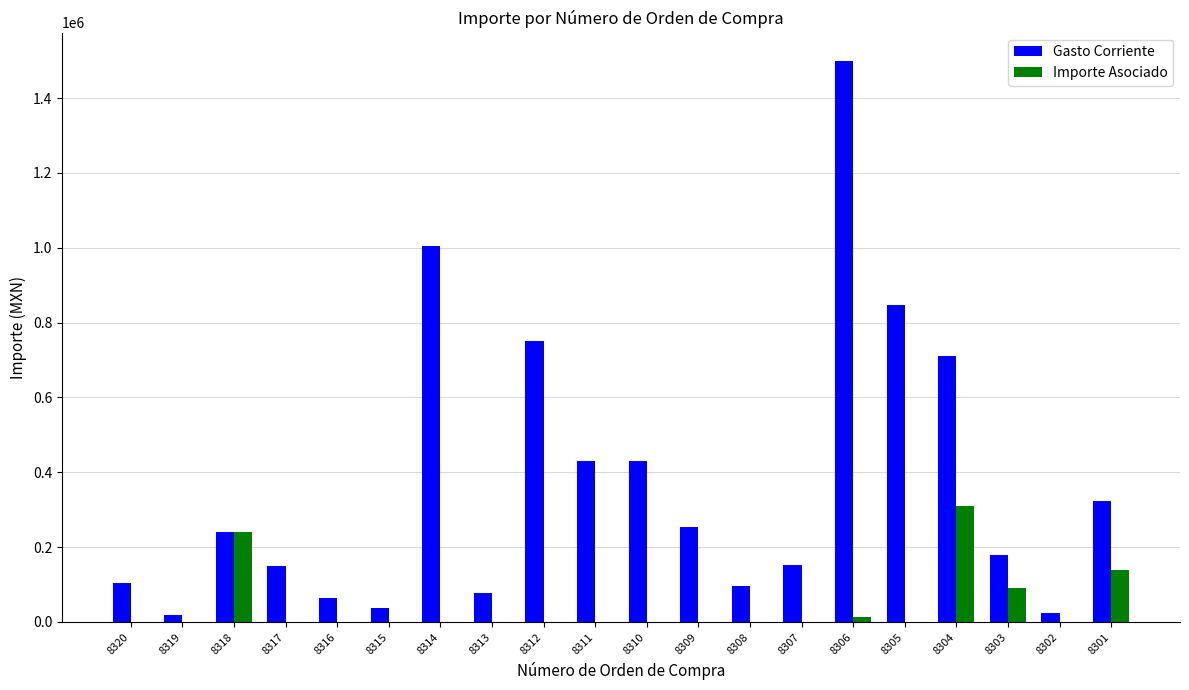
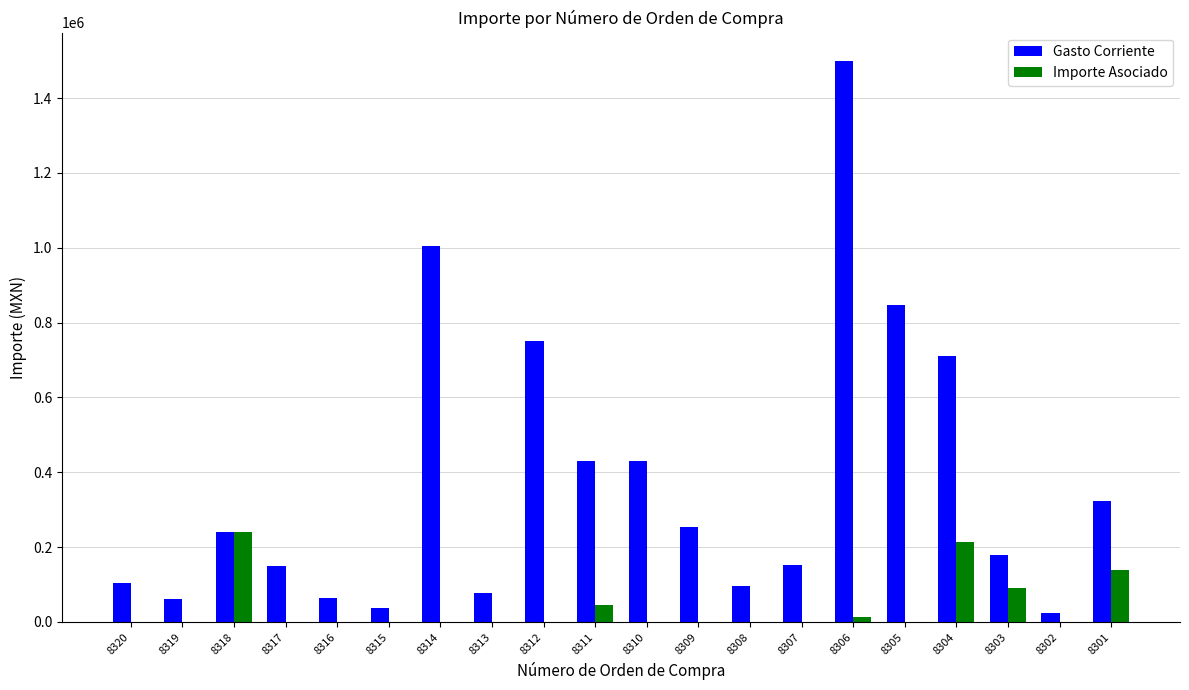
Gasto Corriente, 8319: 20000 -> 60000
Importe Asociado, 8311: 0 -> 50000
Importe Asociado, 8304: 310000 -> 210000
